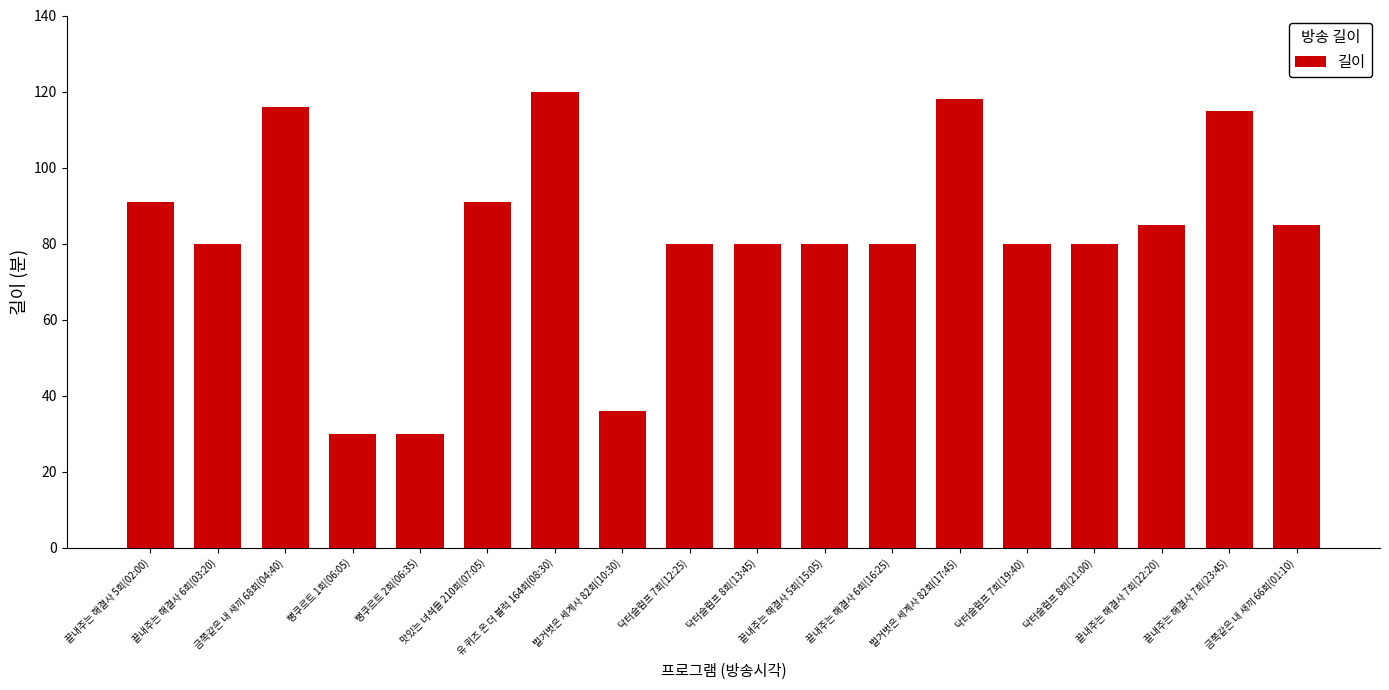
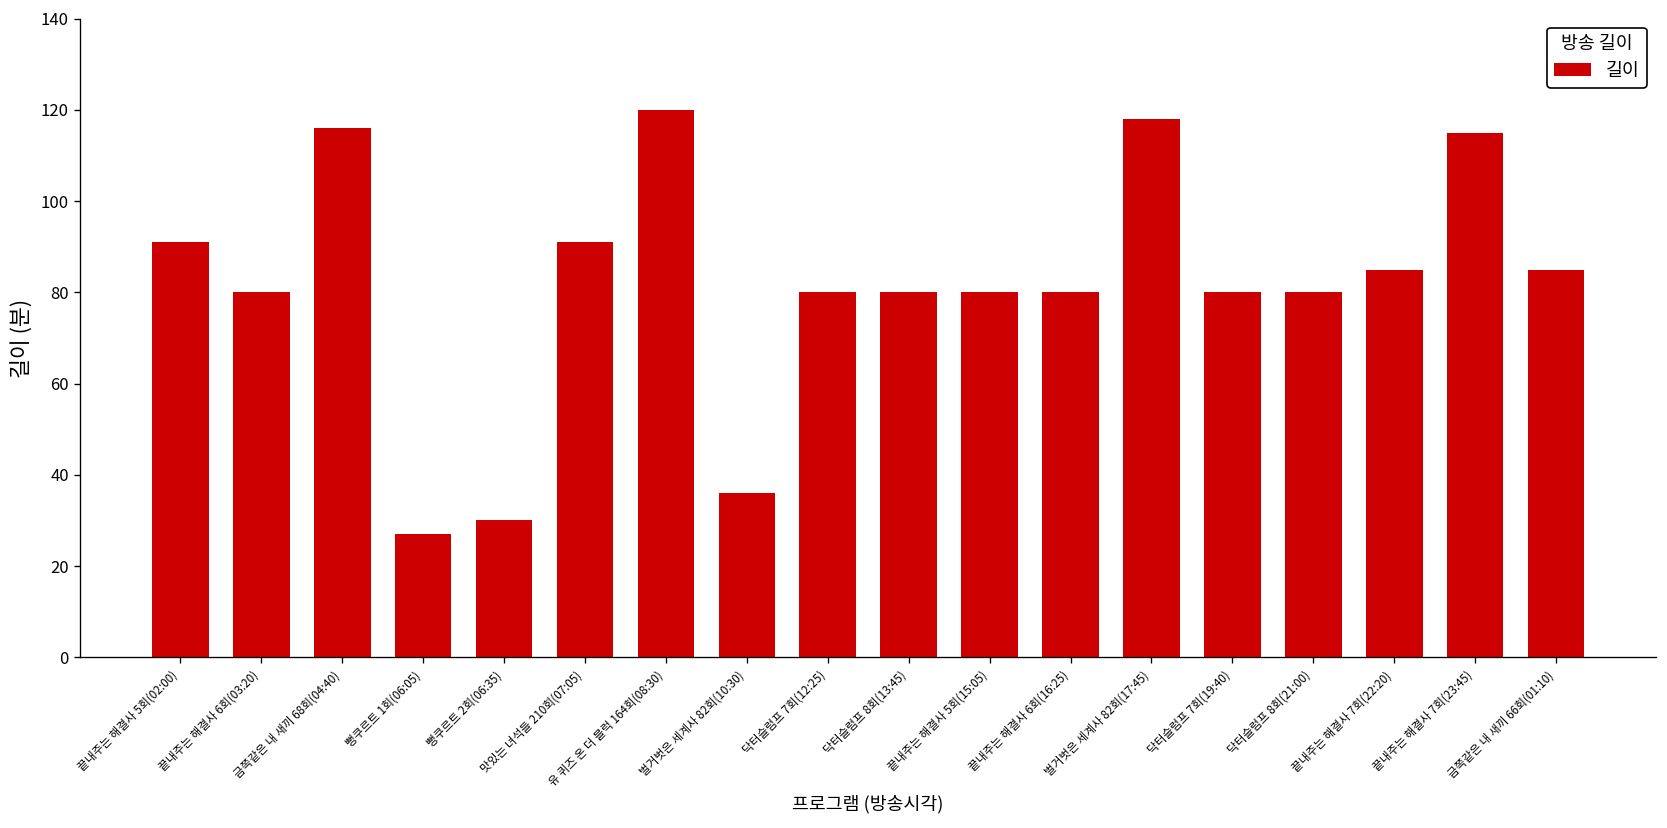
뻥쿠르트 1회(06:05): 30 -> 27
